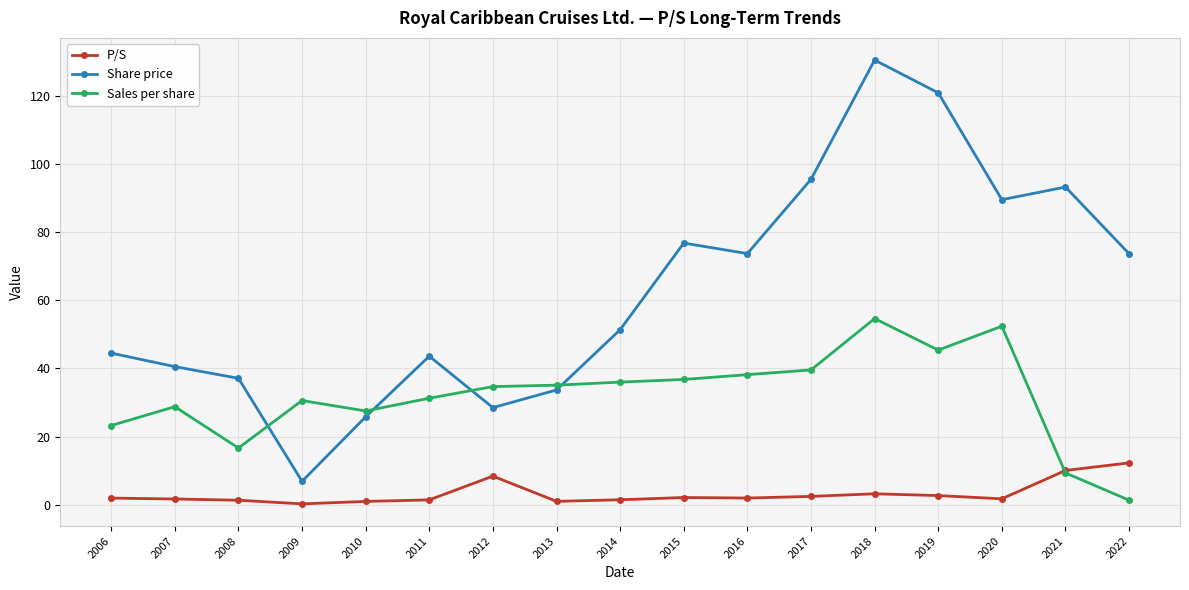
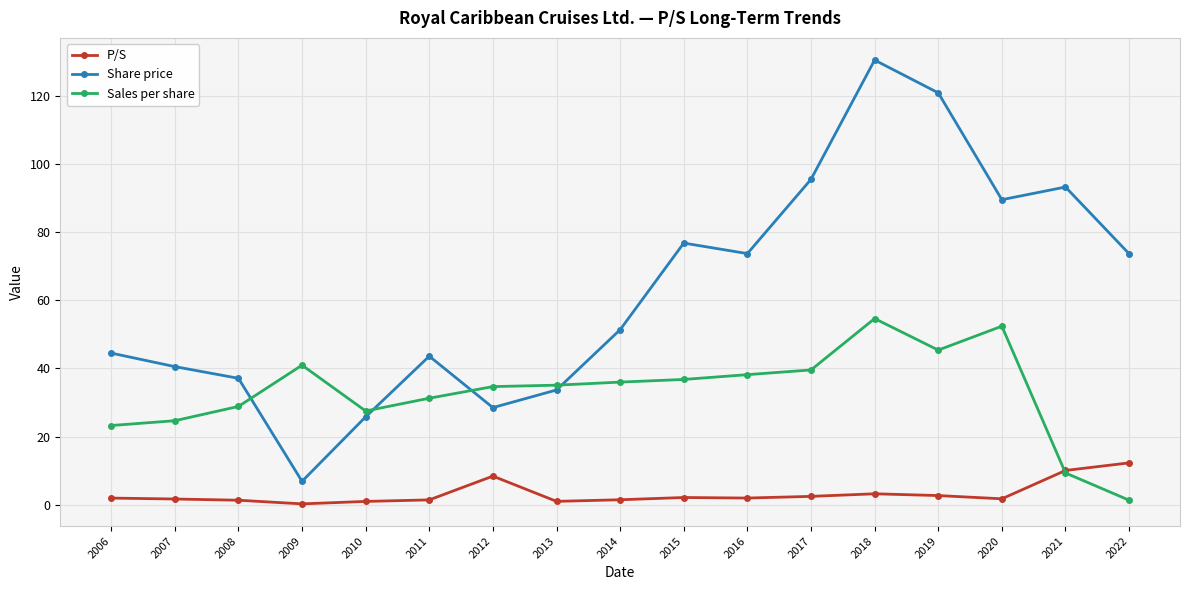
Sales per share, 2007: 29 -> 25
Sales per share, 2008: 17 -> 29
Sales per share, 2009: 31 -> 41
